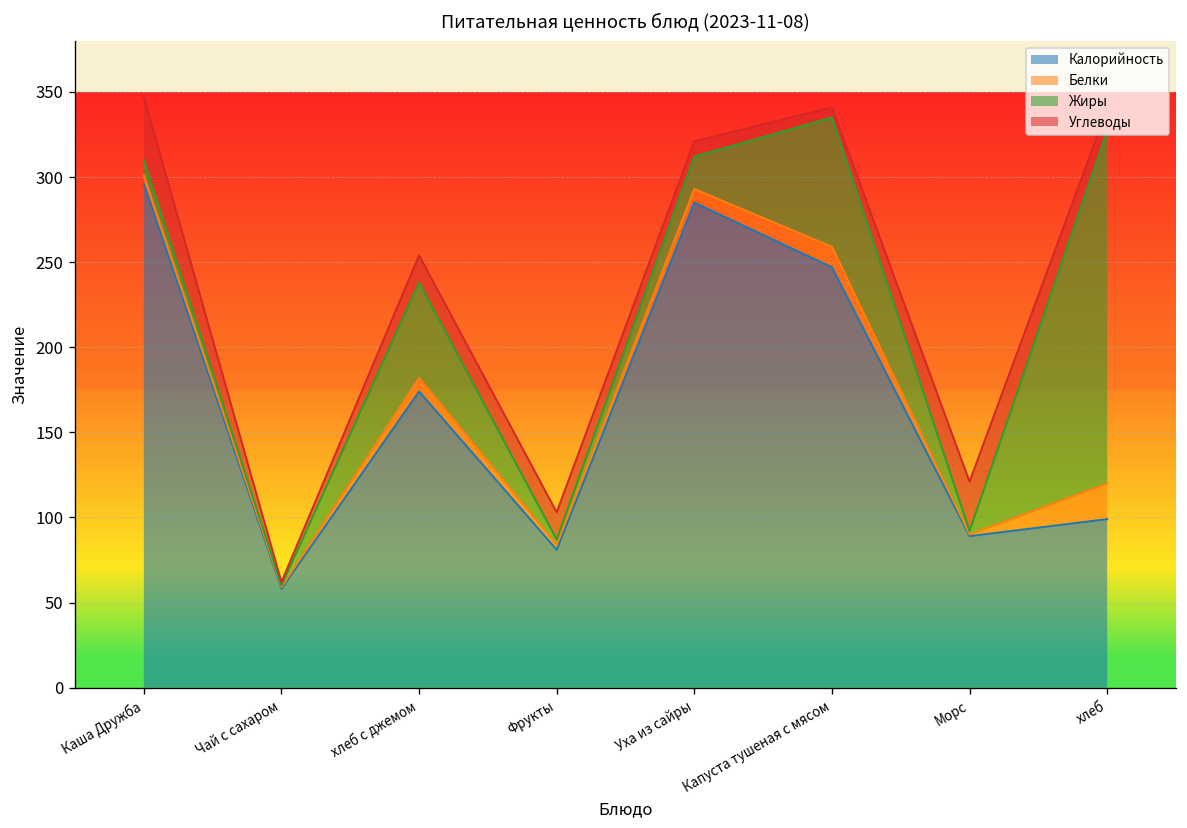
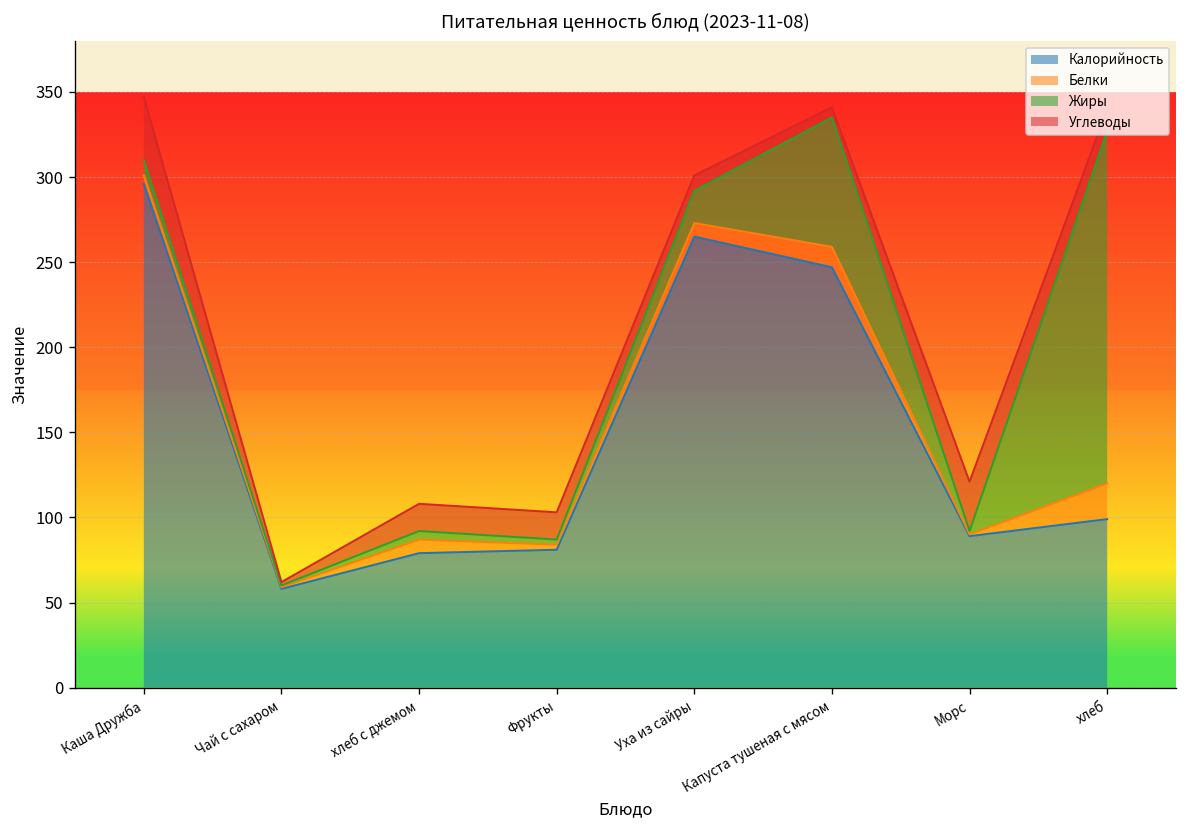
Калорийность, хлеб с джемом: 174 -> 79
Жиры, хлеб с джемом: 56 -> 5
Калорийность, Уха из сайры: 285 -> 265
